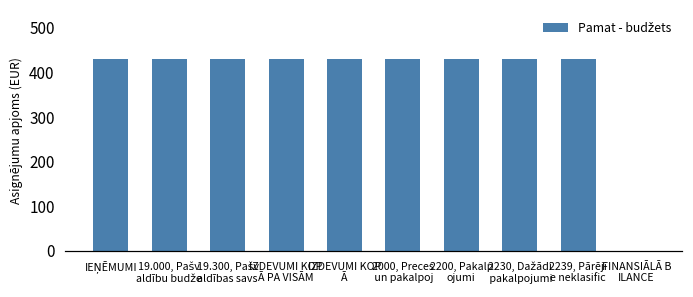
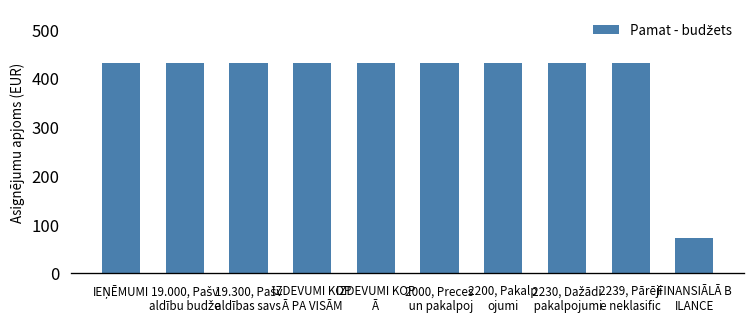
FINANSIĀLĀ B ILANCE: 0 -> 70
